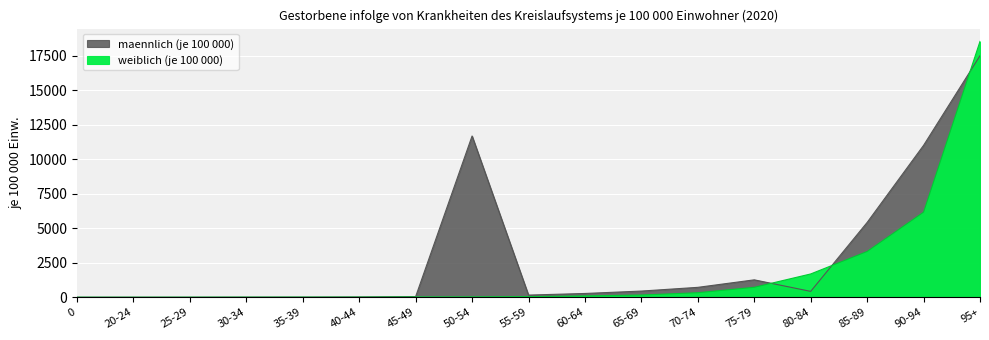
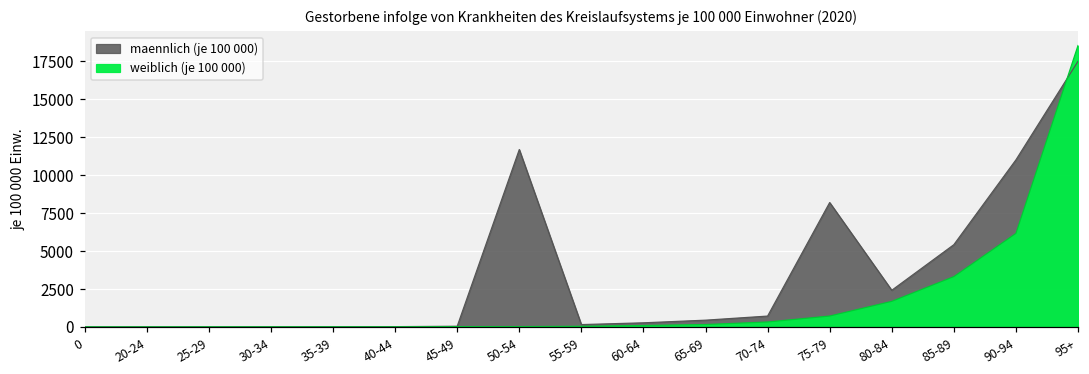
maennlich (je 100 000), 75-79: 1300 -> 8200
maennlich (je 100 000), 80-84: 400 -> 2400
